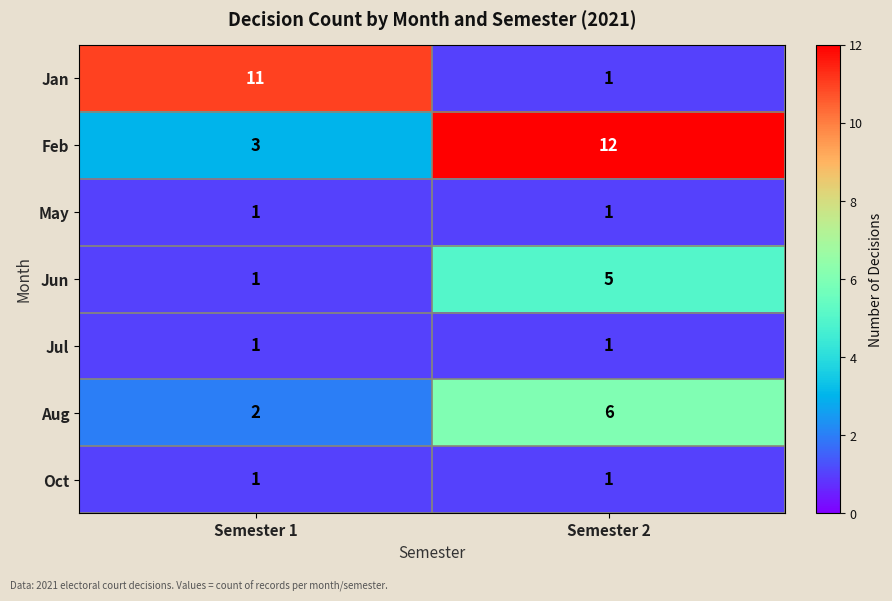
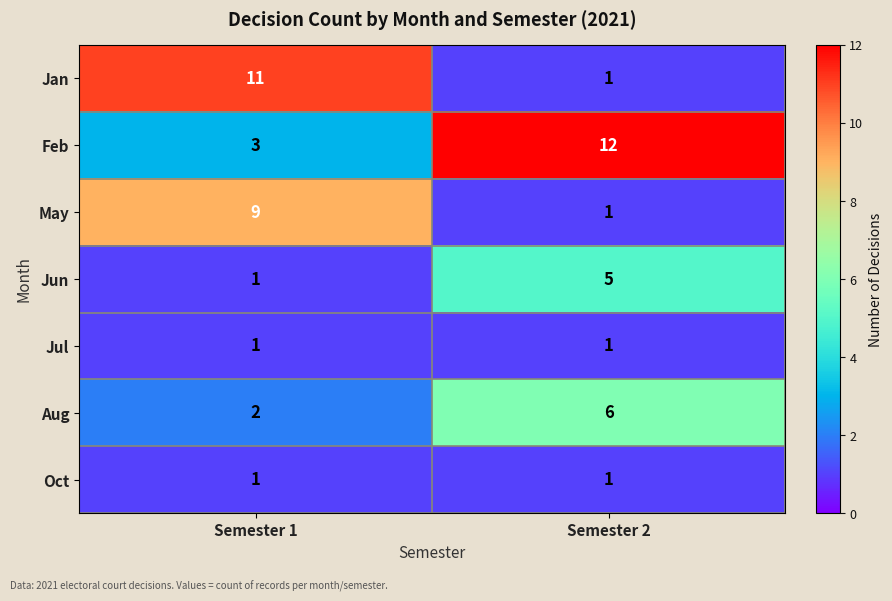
May, Semester 1: 1 -> 9
